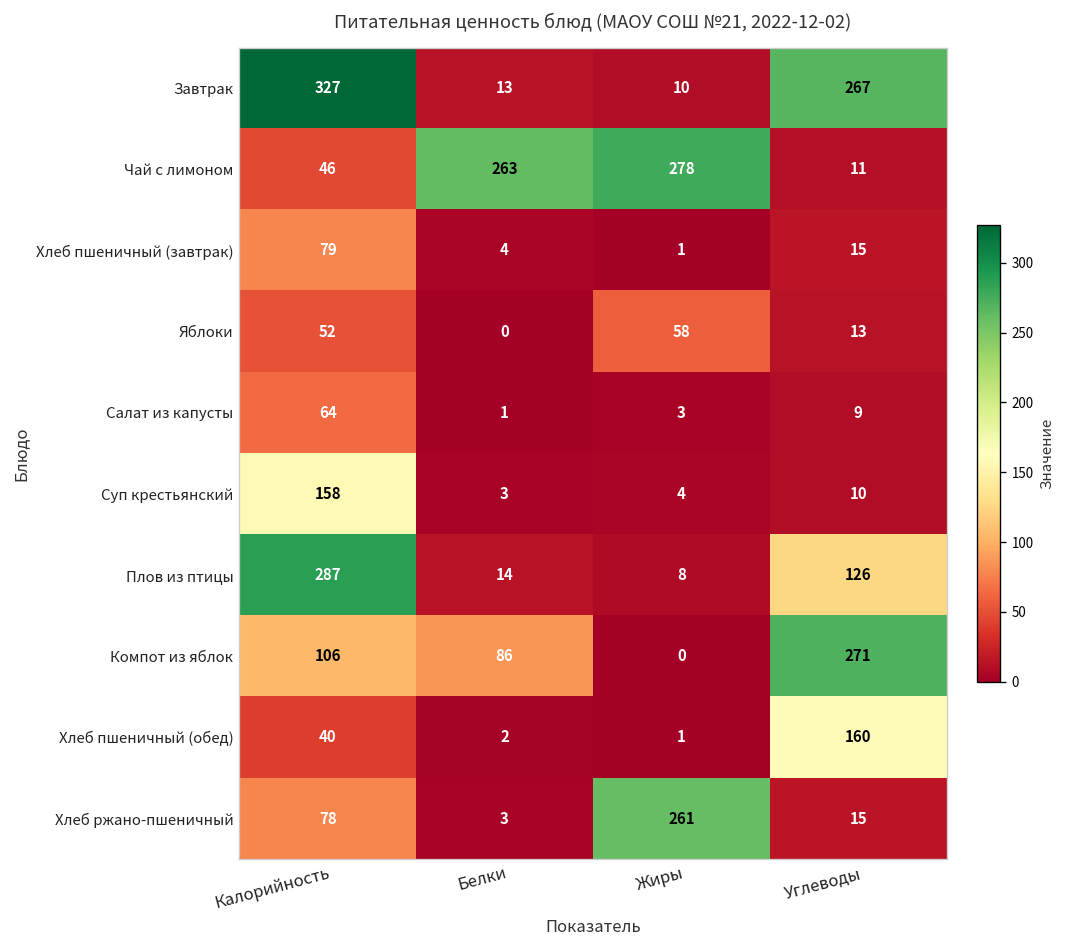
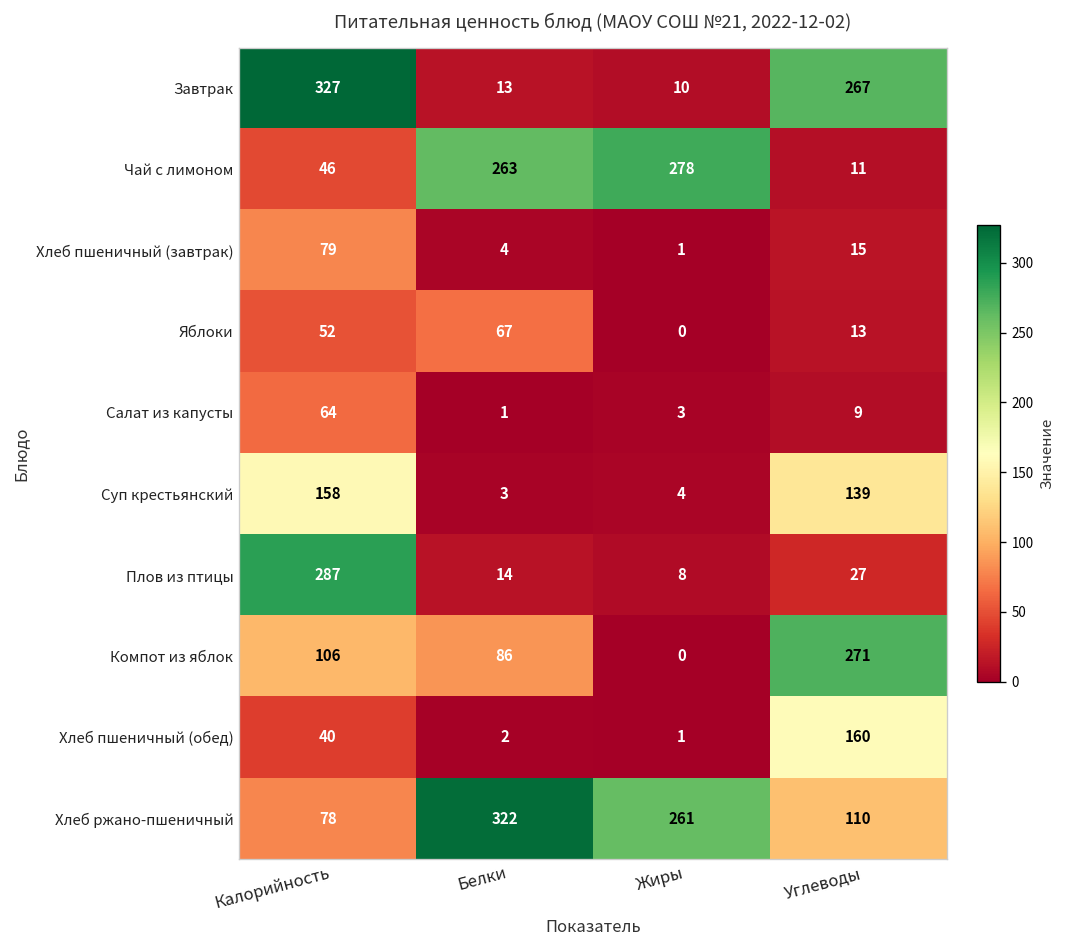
Яблоки, Белки: 0 -> 67
Яблоки, Жиры: 58 -> 0
Суп крестьянский, Углеводы: 10 -> 139
Плов из птицы, Углеводы: 126 -> 27
Хлеб ржано-пшеничный, Белки: 3 -> 322
Хлеб ржано-пшеничный, Углеводы: 15 -> 110
